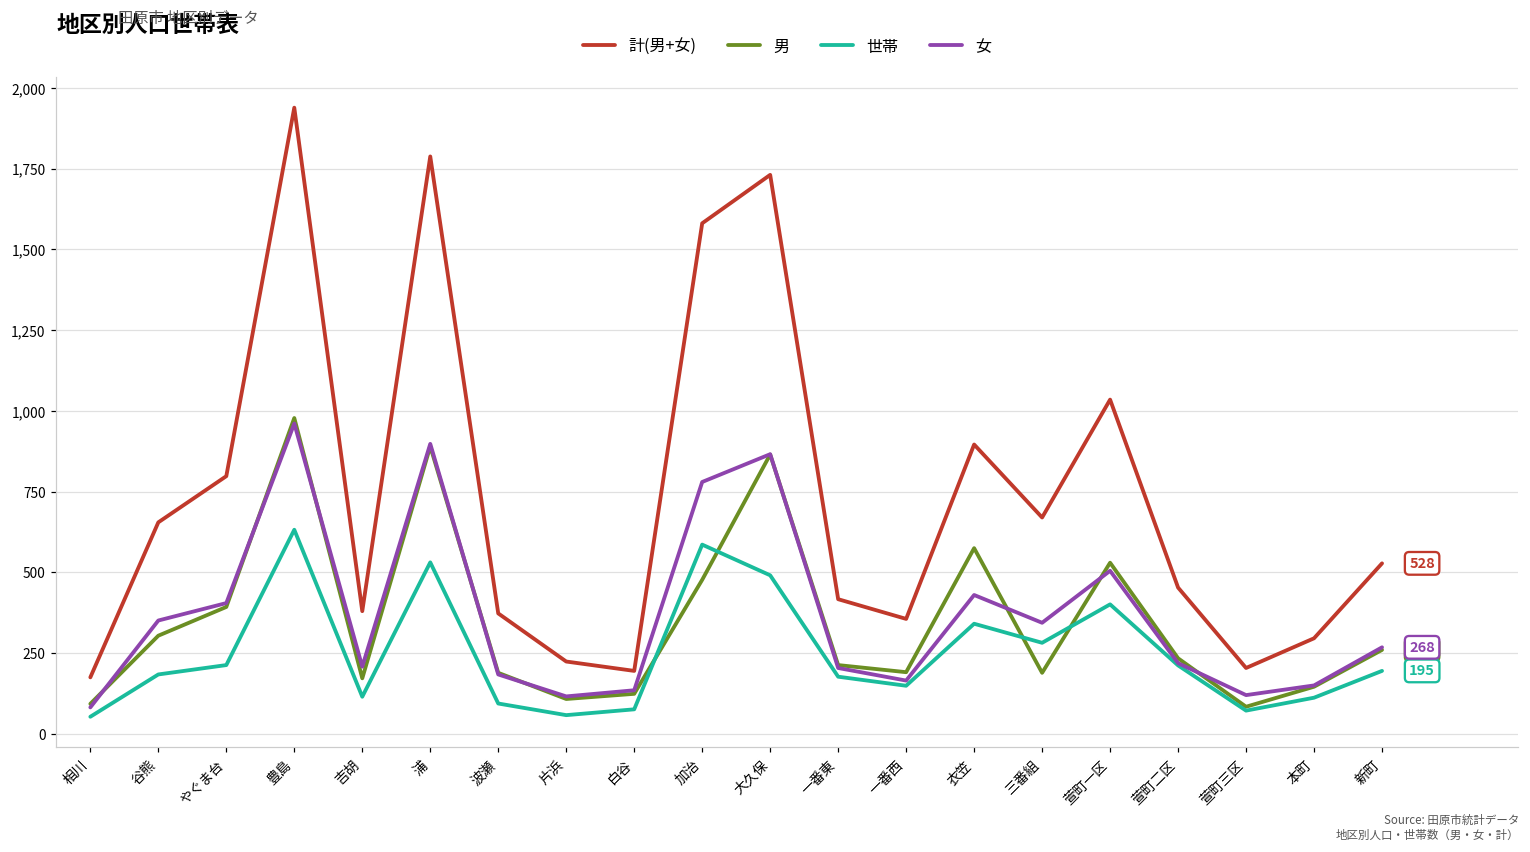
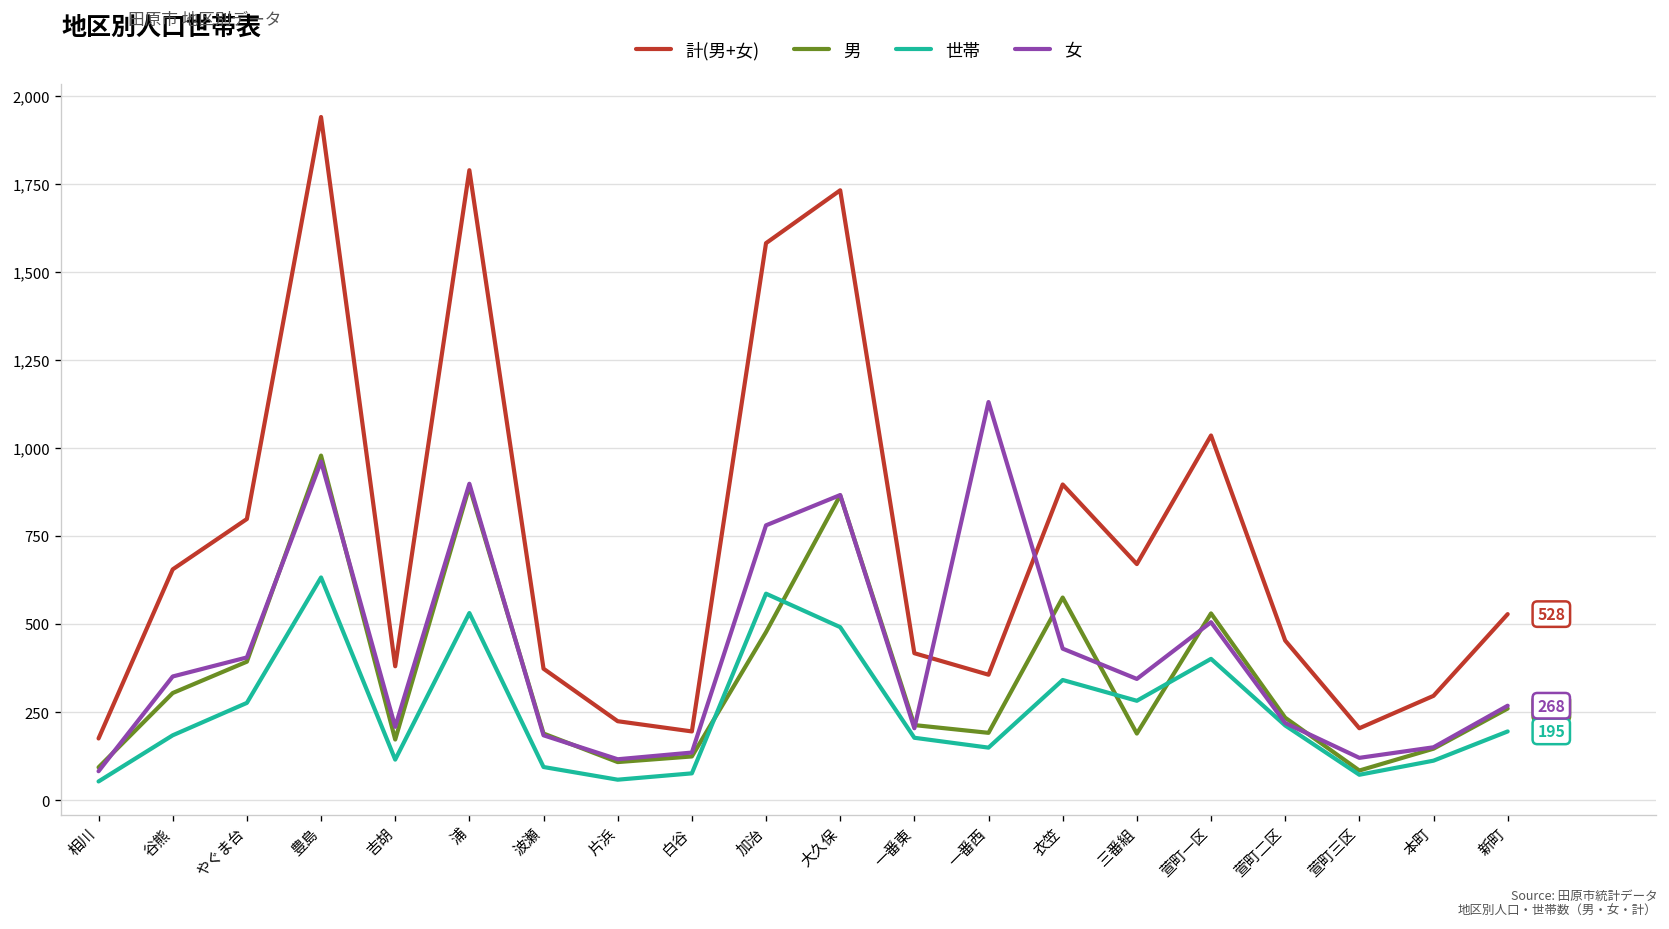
世帯, やぐま台: 210 -> 280
女, 一番西: 170 -> 1,130
